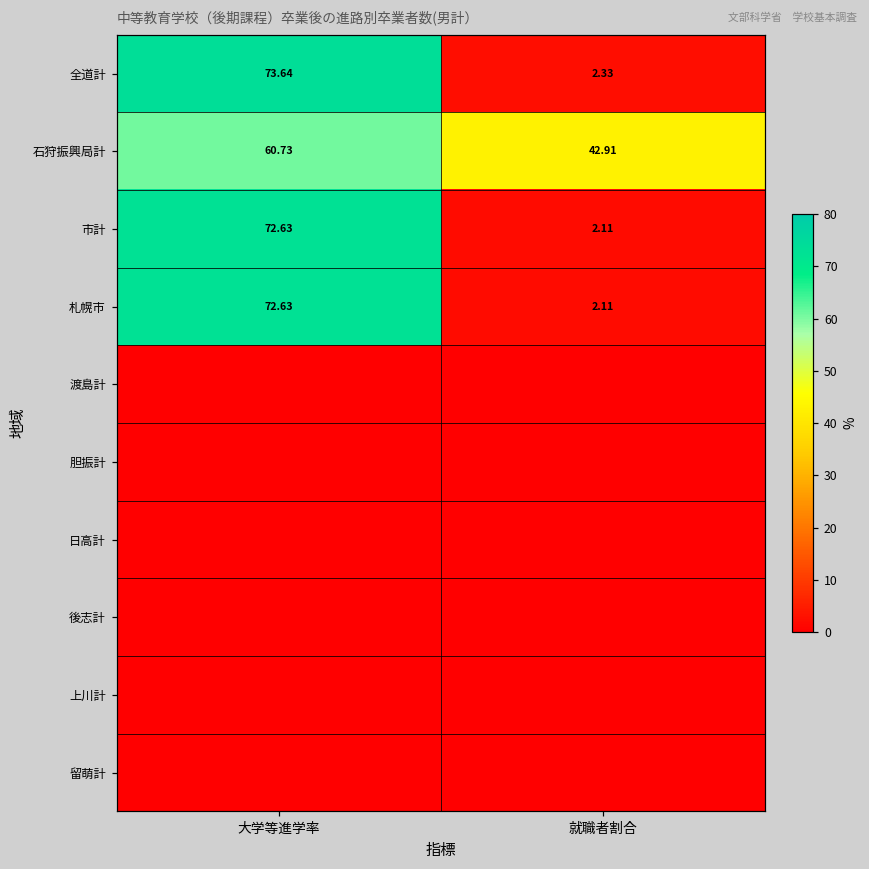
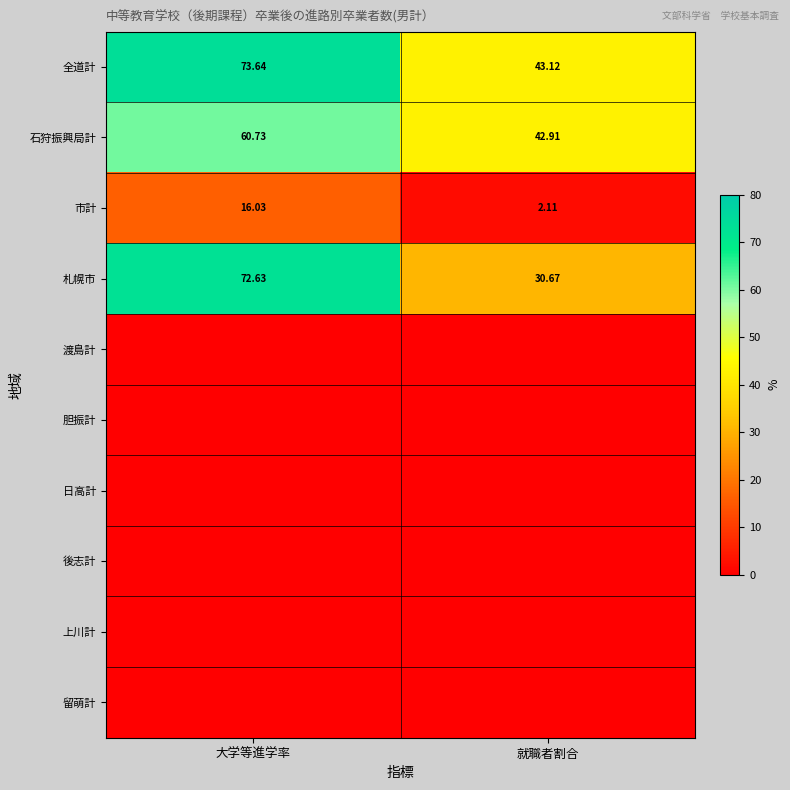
全道計, 就職者割合: 2.33 -> 43.12
市計, 大学等進学率: 72.63 -> 16.03
札幌市, 就職者割合: 2.11 -> 30.67
